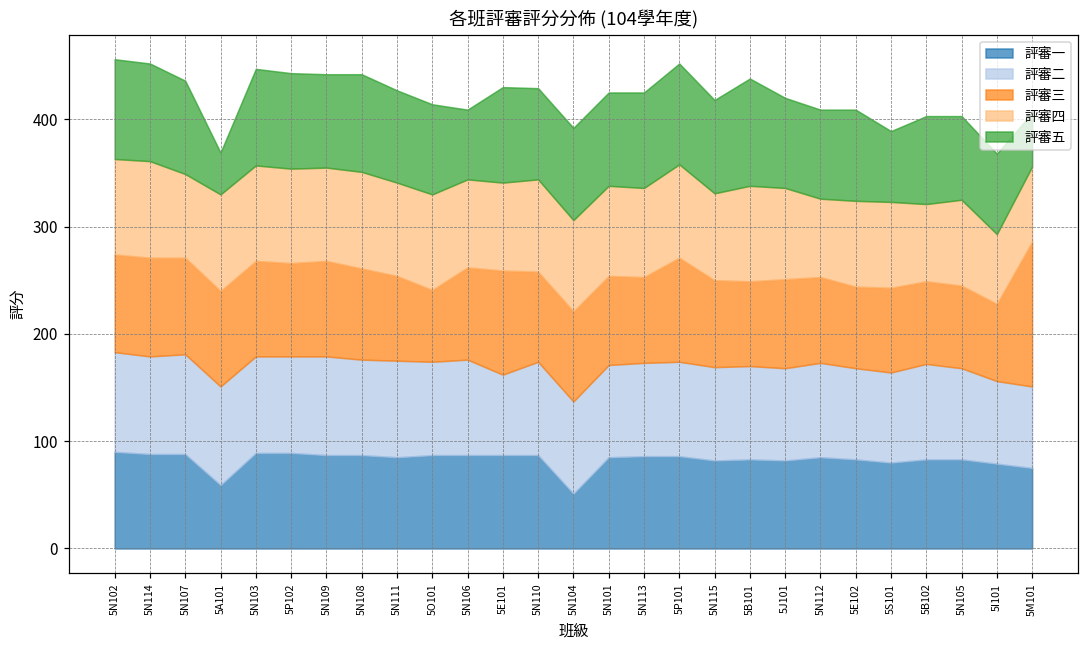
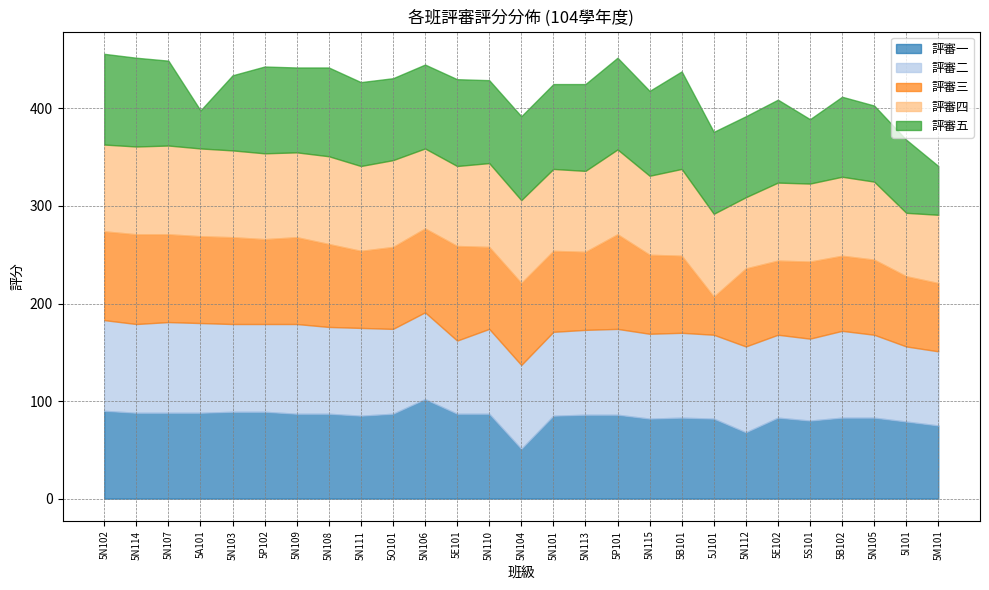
評審四, 5N107: 80 -> 90
評審一, 5A101: 60 -> 90
評審五, 5N103: 90 -> 80
評審三, 5O101: 70 -> 80
評審一, 5N106: 90 -> 100
評審五, 5N106: 70 -> 90
評審三, 5J101: 80 -> 40
評審一, 5N112: 90 -> 70
評審四, 5B102: 70 -> 80
評審三, 5M101: 140 -> 70
